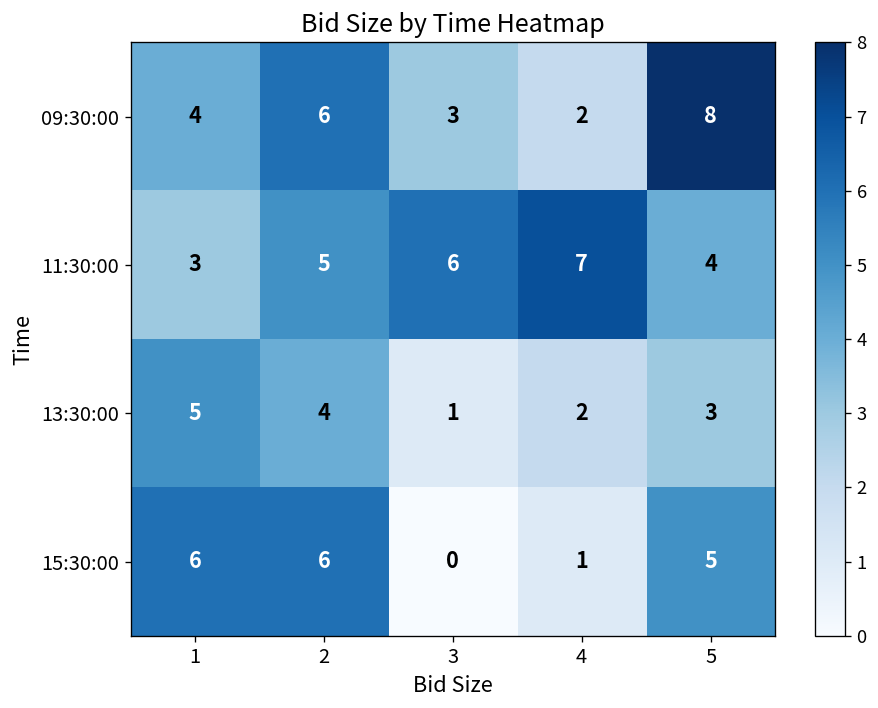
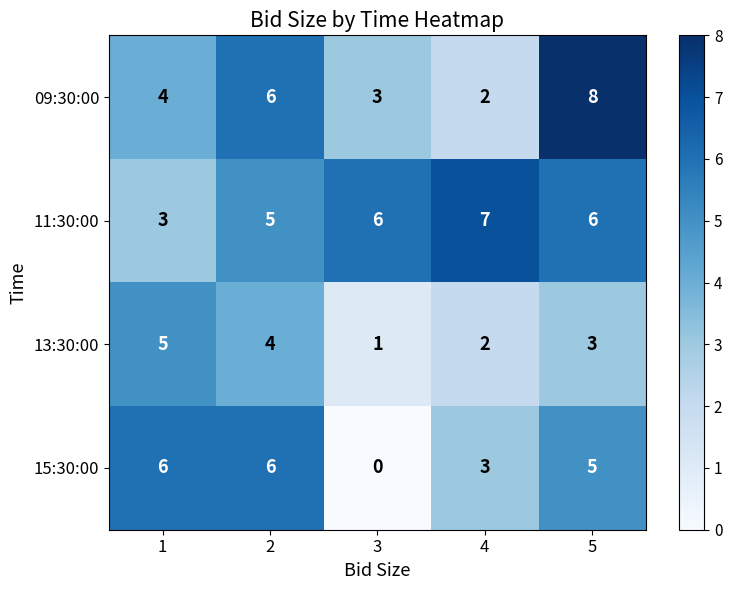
11:30:00, 5: 4 -> 6
15:30:00, 4: 1 -> 3
